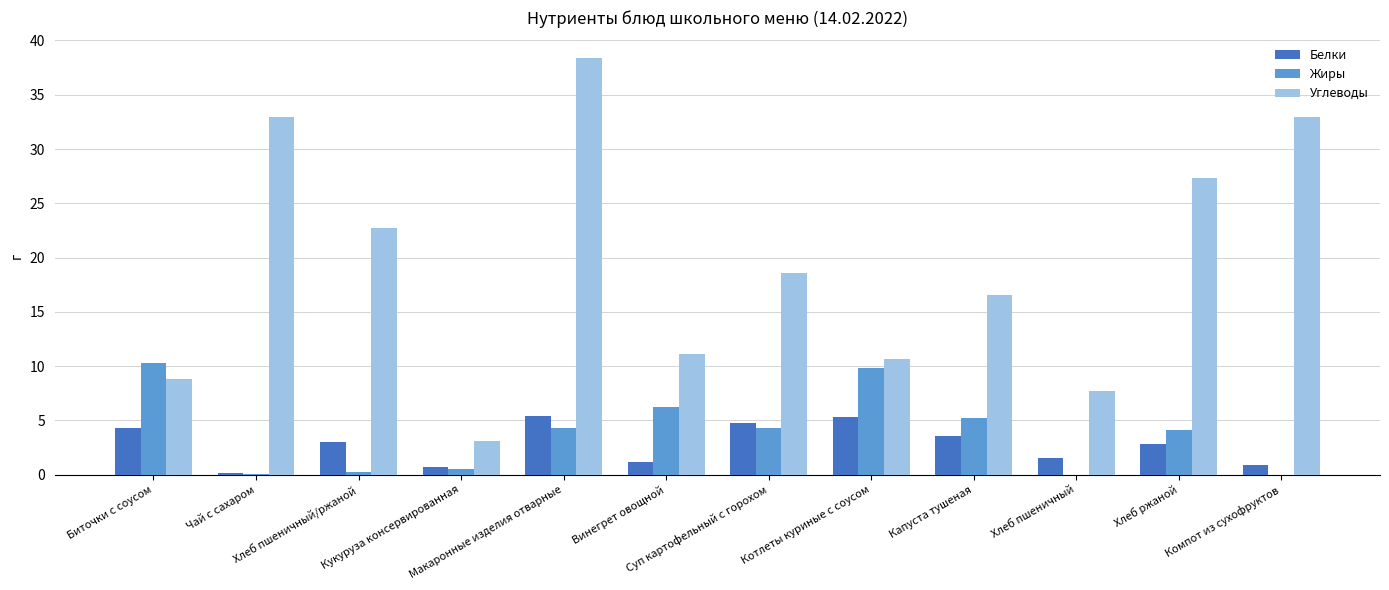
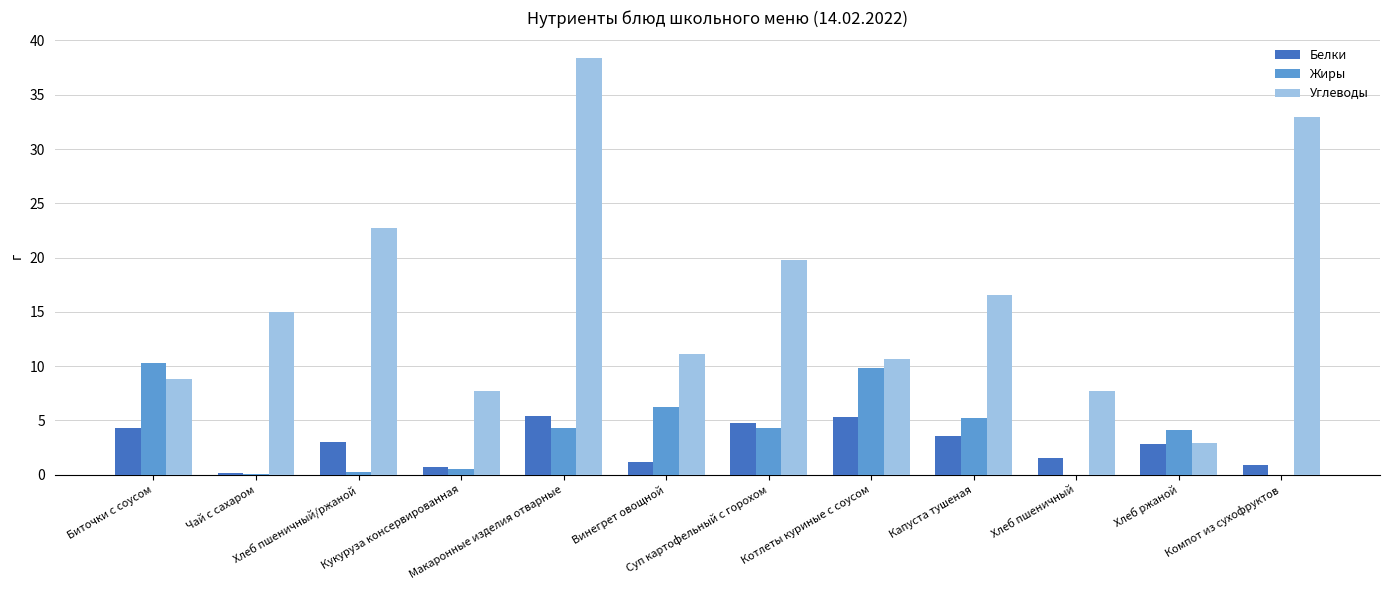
Углеводы, Чай с сахаром: 32.9 -> 15.0
Углеводы, Кукуруза консервированная: 3.1 -> 7.8
Углеводы, Суп картофельный с горохом: 18.6 -> 19.8
Углеводы, Хлеб ржаной: 27.3 -> 2.9
